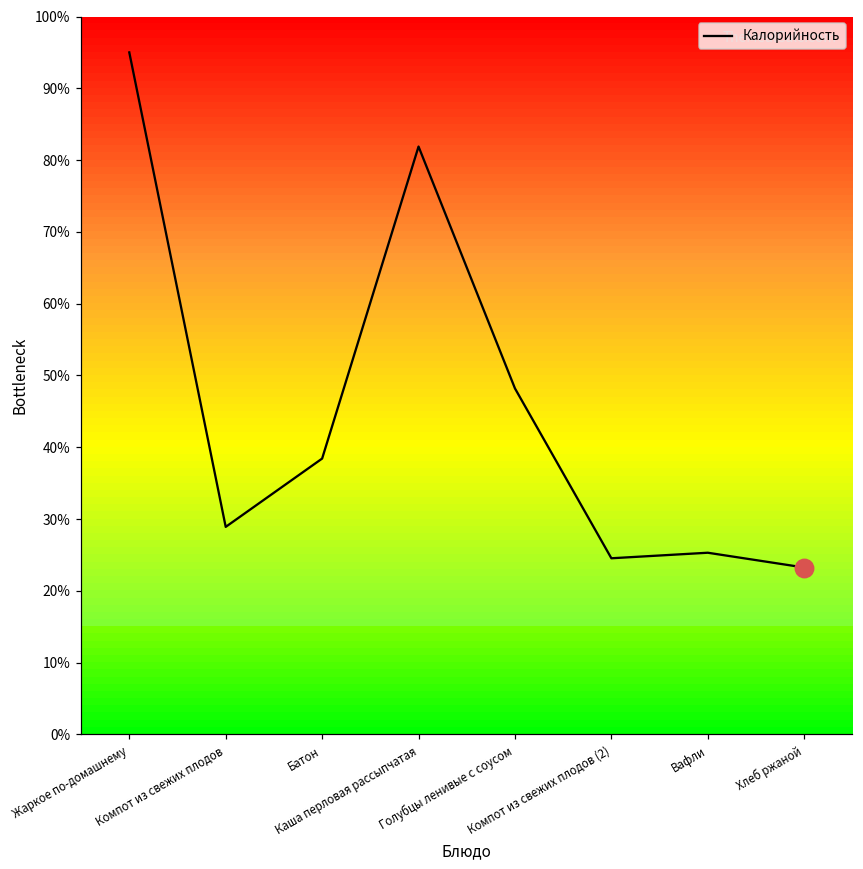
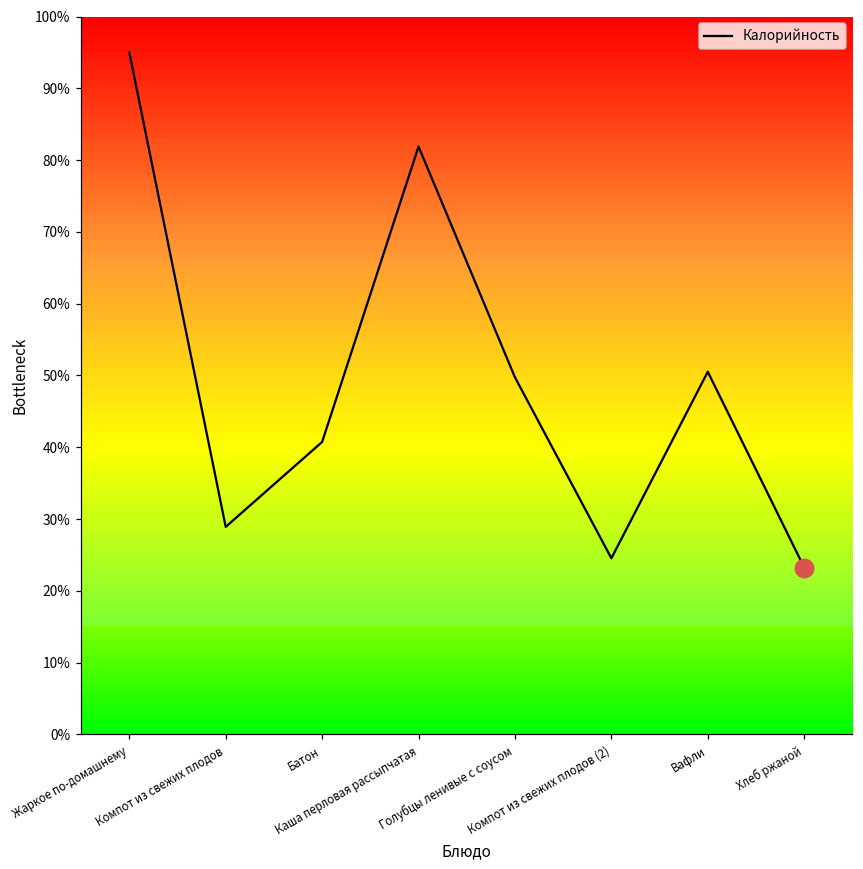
Калорийность, Батон: 38% -> 41%
Калорийность, Голубцы ленивые с соусом: 48% -> 50%
Калорийность, Вафли: 25% -> 51%
